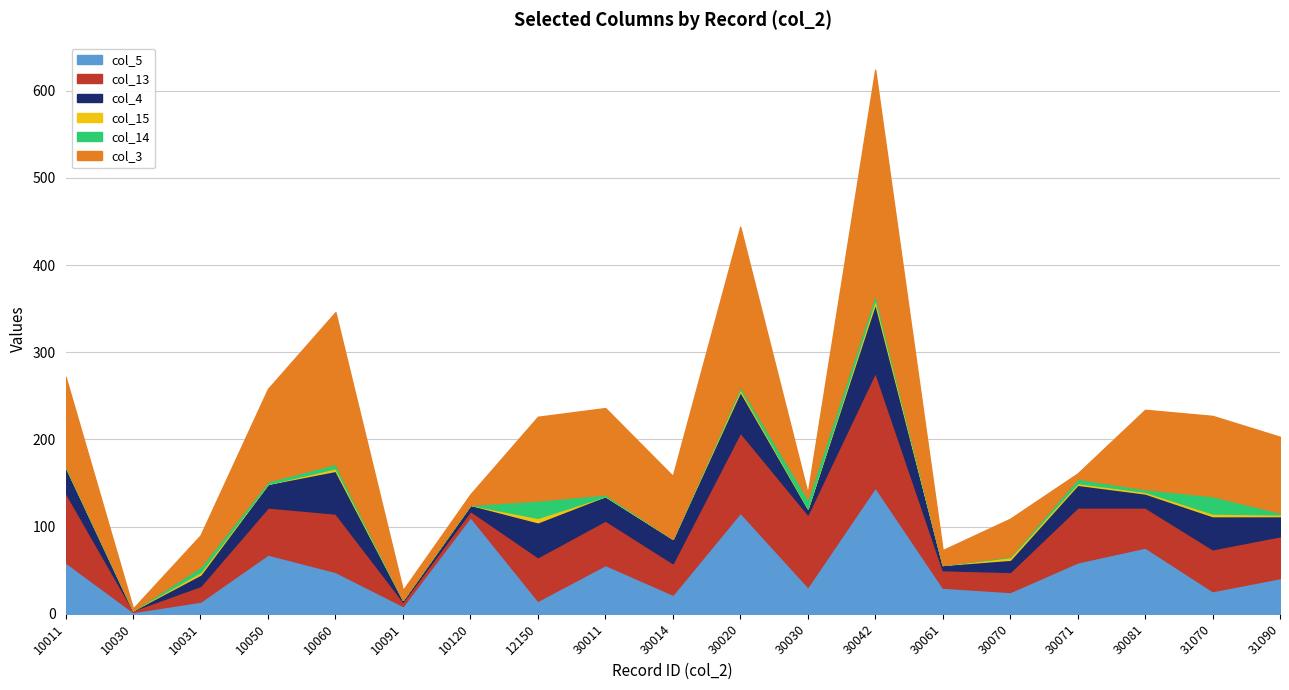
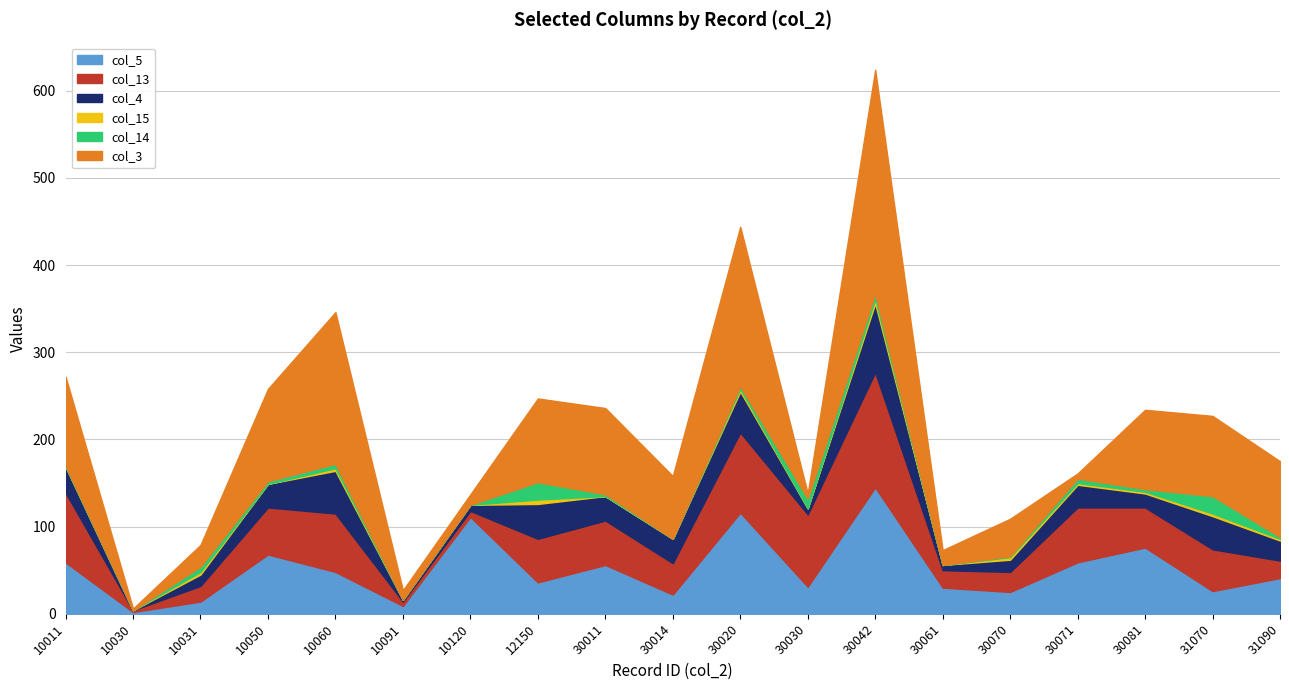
col_3, 10031: 40 -> 30
col_5, 12150: 20 -> 40
col_13, 31090: 50 -> 20
